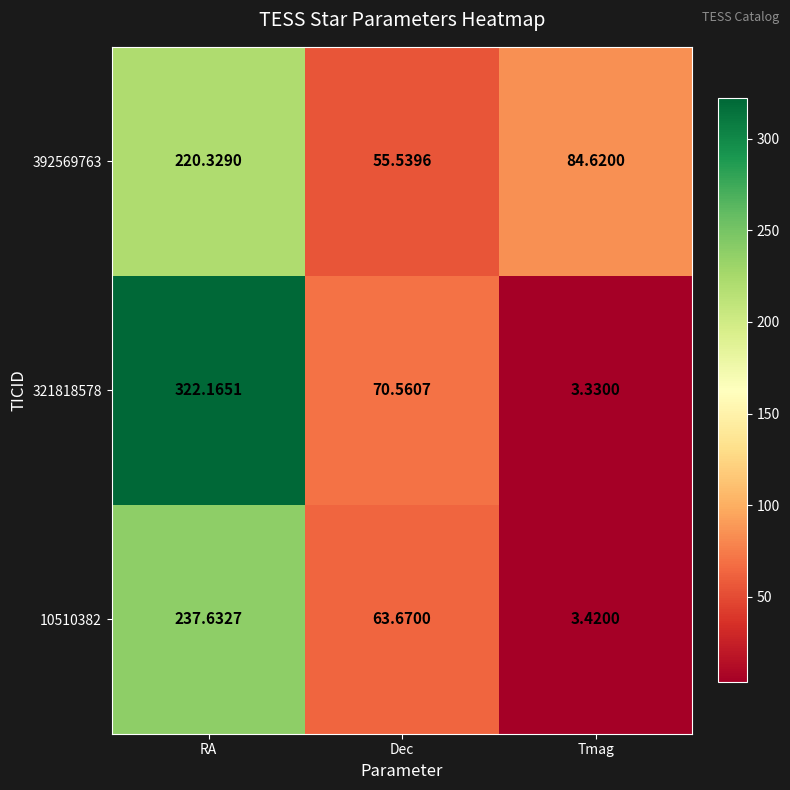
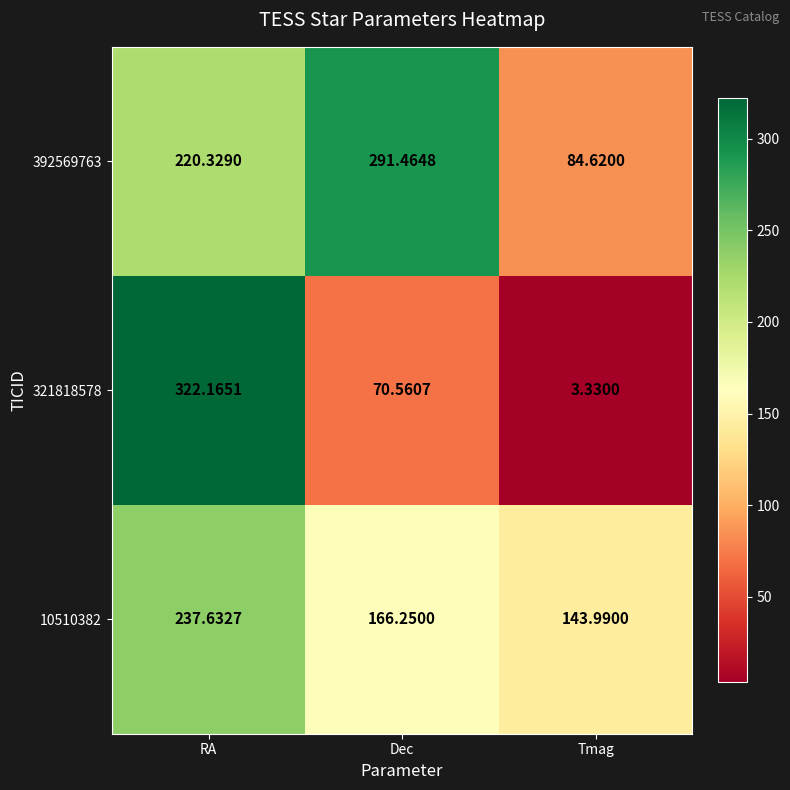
392569763, Dec: 55.5396 -> 291.4648
10510382, Dec: 63.6700 -> 166.2500
10510382, Tmag: 3.4200 -> 143.9900
